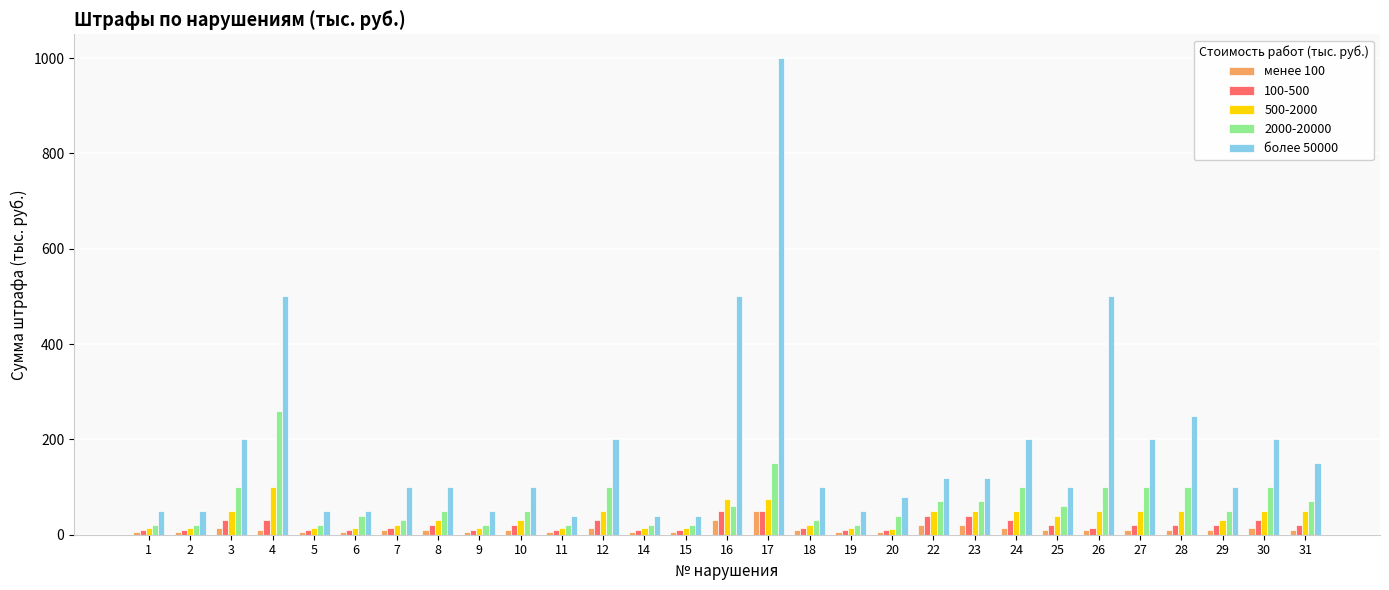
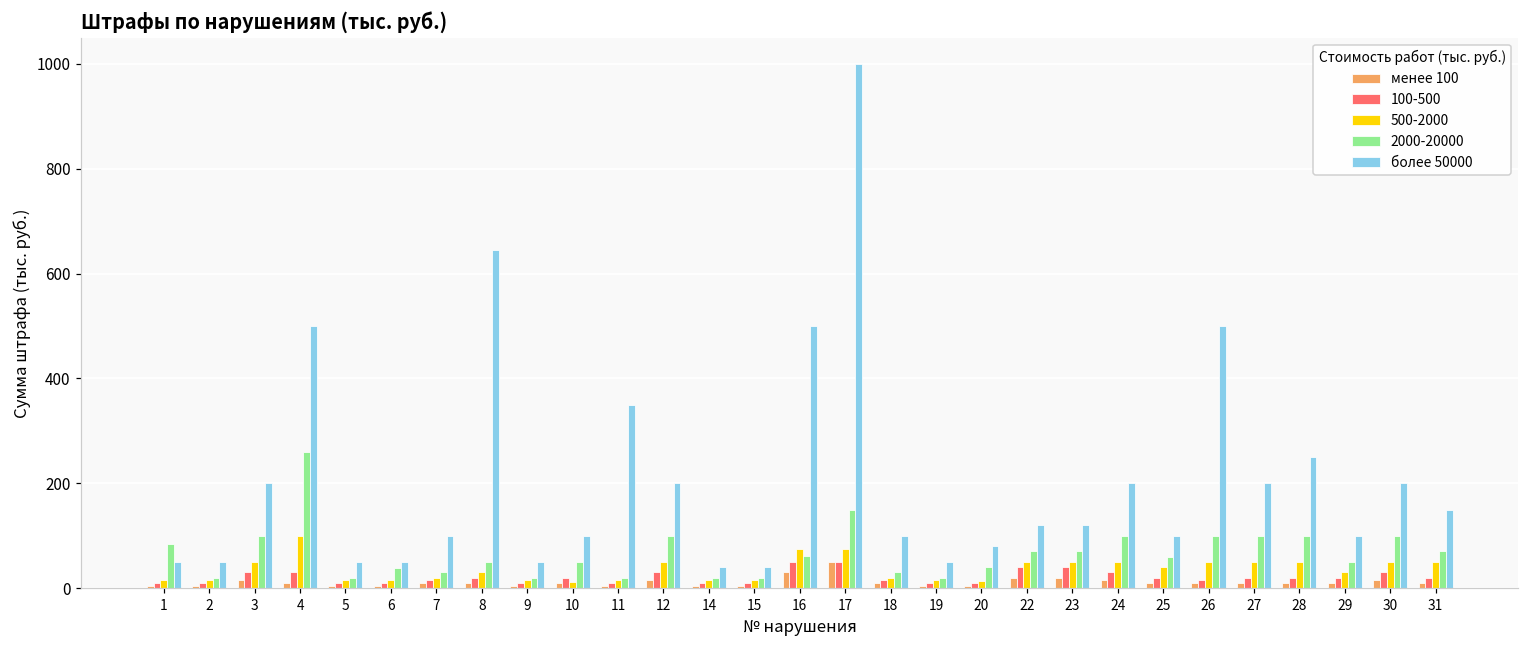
2000-20000, 1: 20 -> 90
более 50000, 8: 100 -> 650
500-2000, 10: 30 -> 10
более 50000, 11: 40 -> 350
